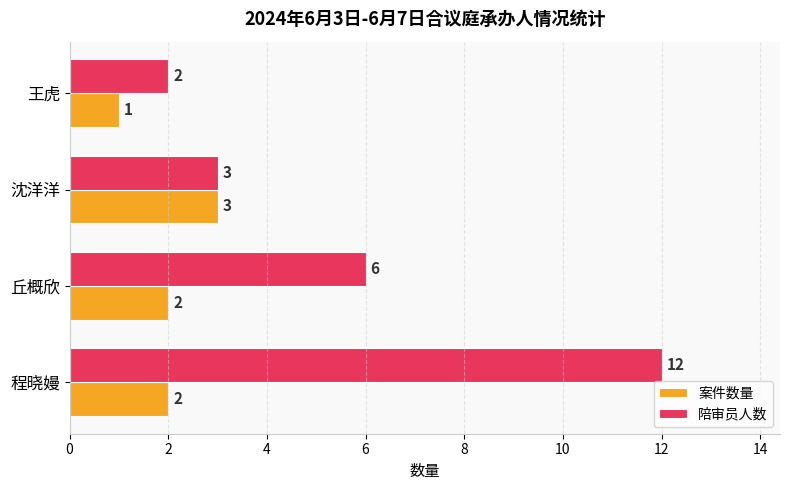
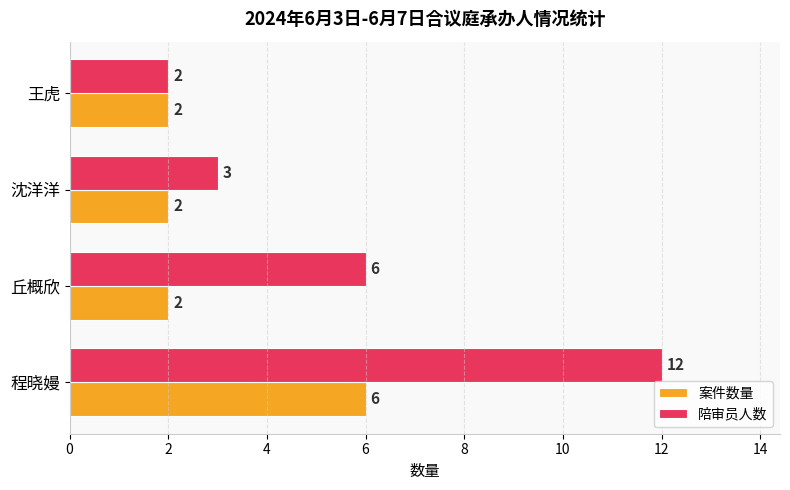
案件数量, 王虎: 1 -> 2
案件数量, 沈洋洋: 3 -> 2
案件数量, 程晓嫚: 2 -> 6
